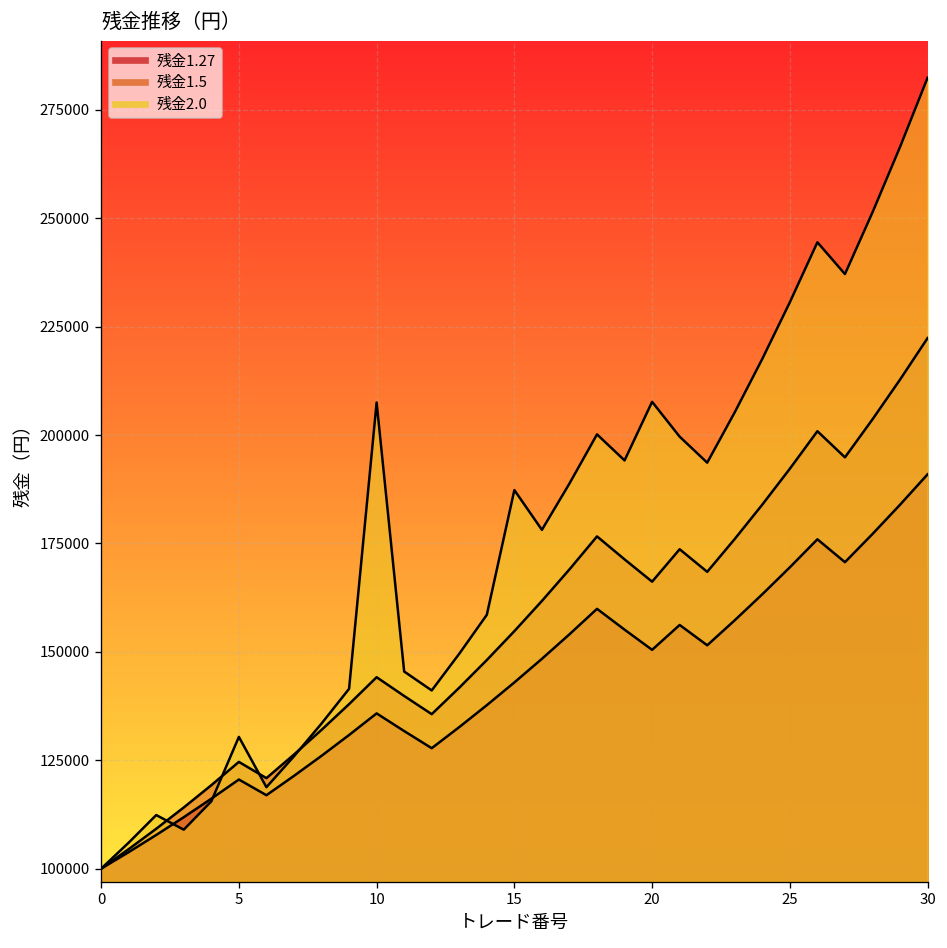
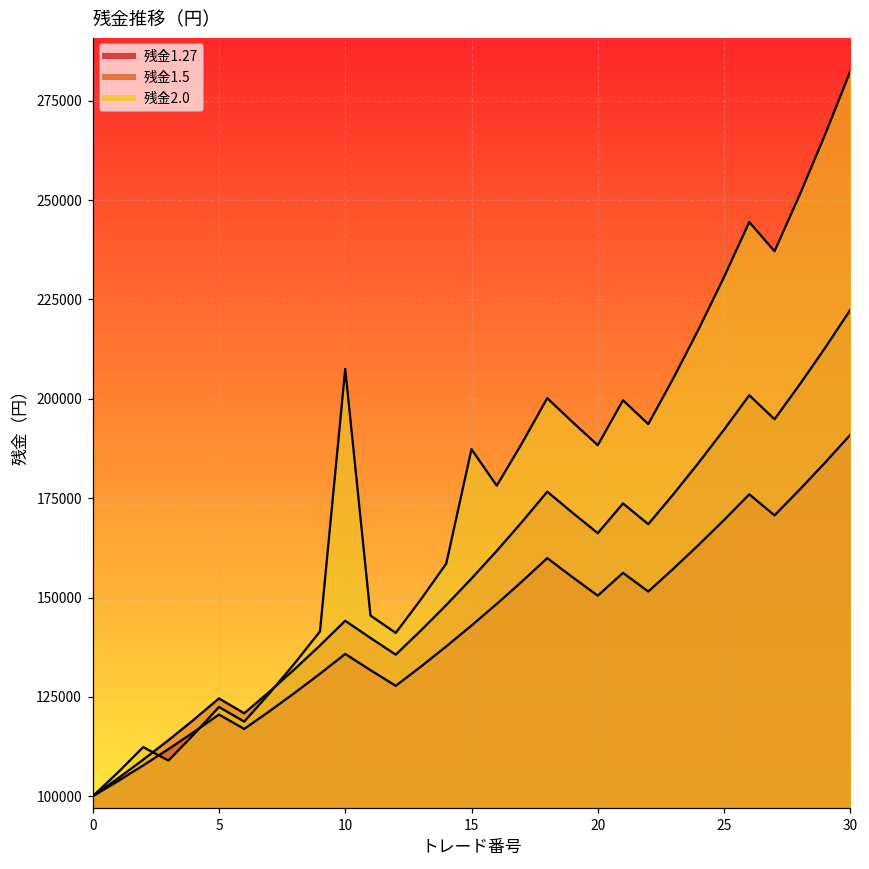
残金2.0, 5: 130000 -> 122000
残金2.0, 20: 208000 -> 188000
